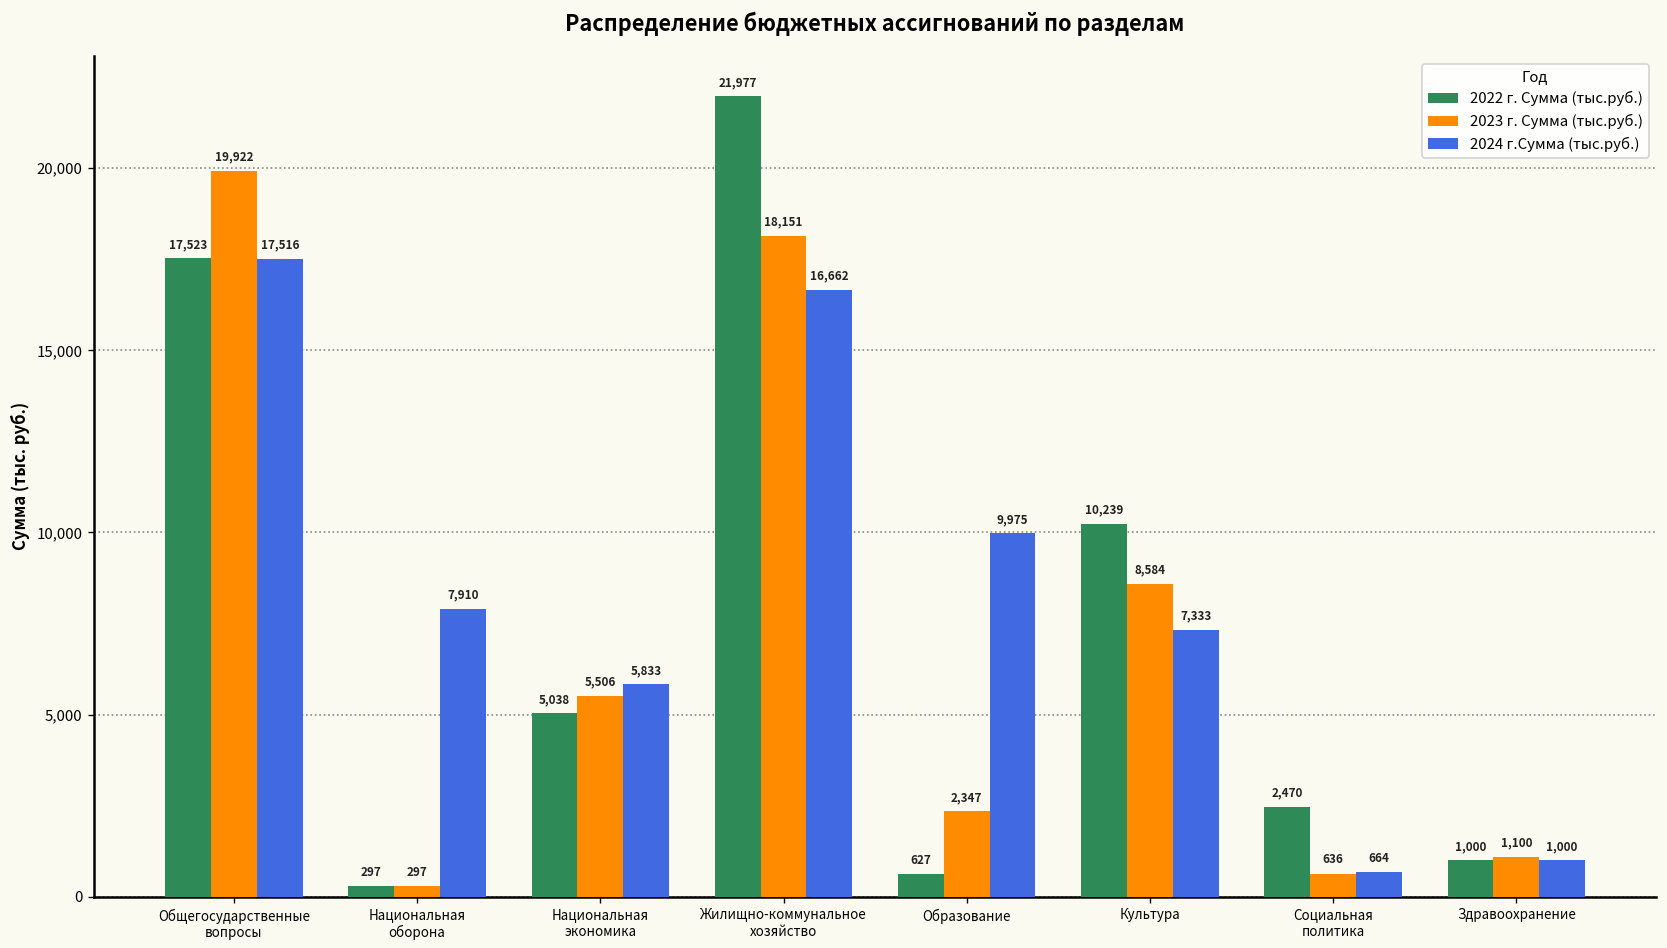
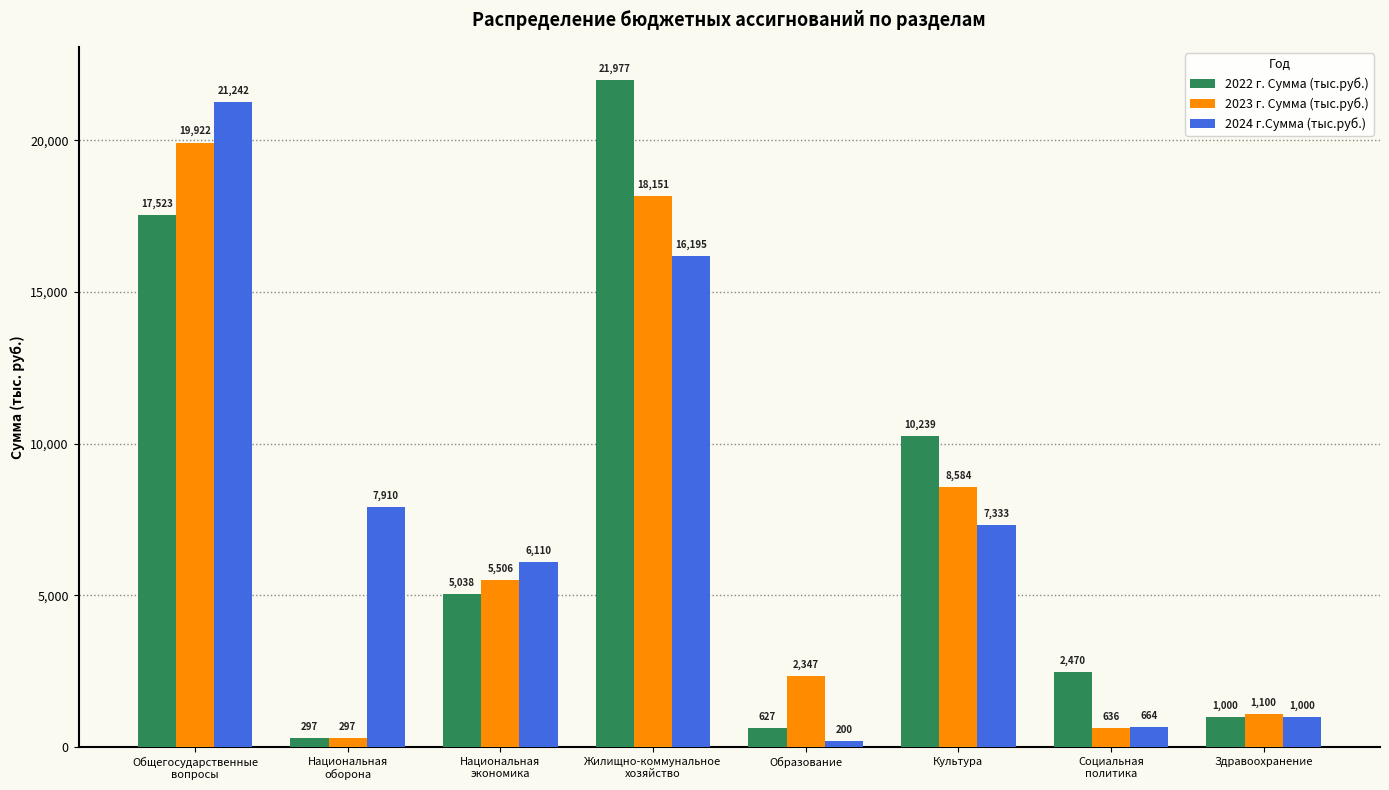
2024 г.Сумма (тыс.руб.), Общегосударственные вопросы: 17,516 -> 21,242
2024 г.Сумма (тыс.руб.), Национальная экономика: 5,833 -> 6,110
2024 г.Сумма (тыс.руб.), Жилищно-коммунальное хозяйство: 16,662 -> 16,195
2024 г.Сумма (тыс.руб.), Образование: 9,975 -> 200
